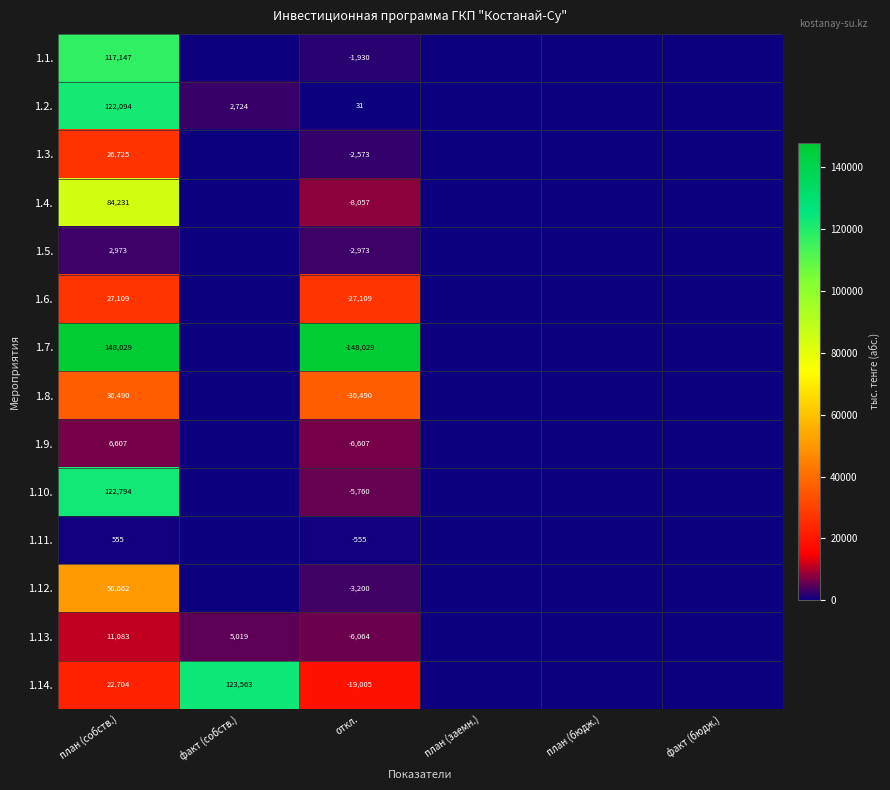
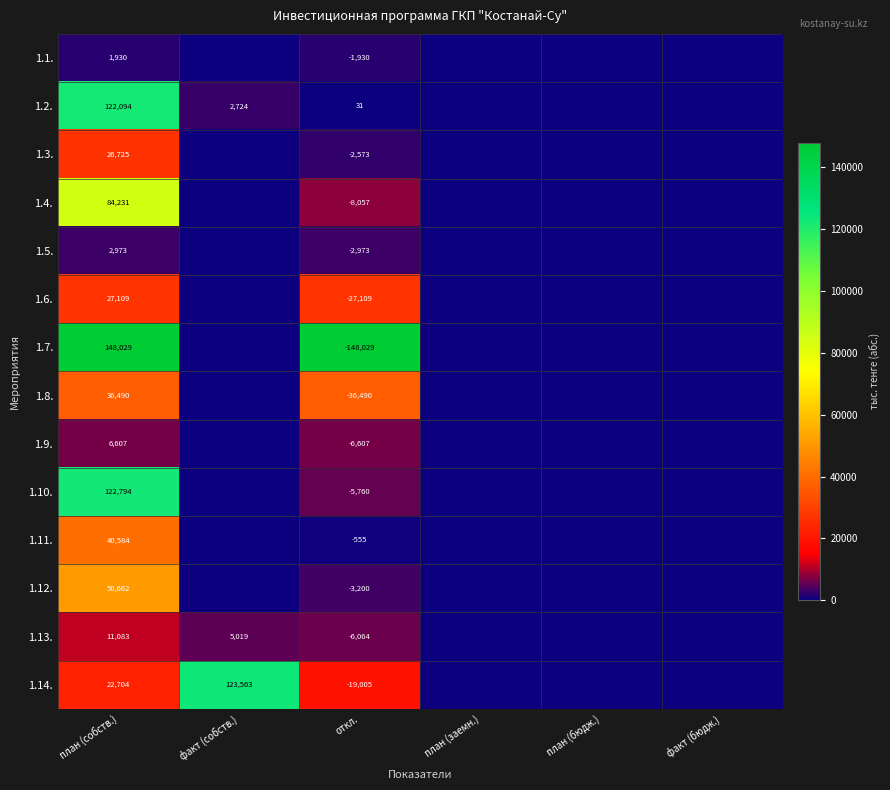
1.1., план (собств.): 117,147 -> 1,930
1.11., план (собств.): 555 -> 40,584
